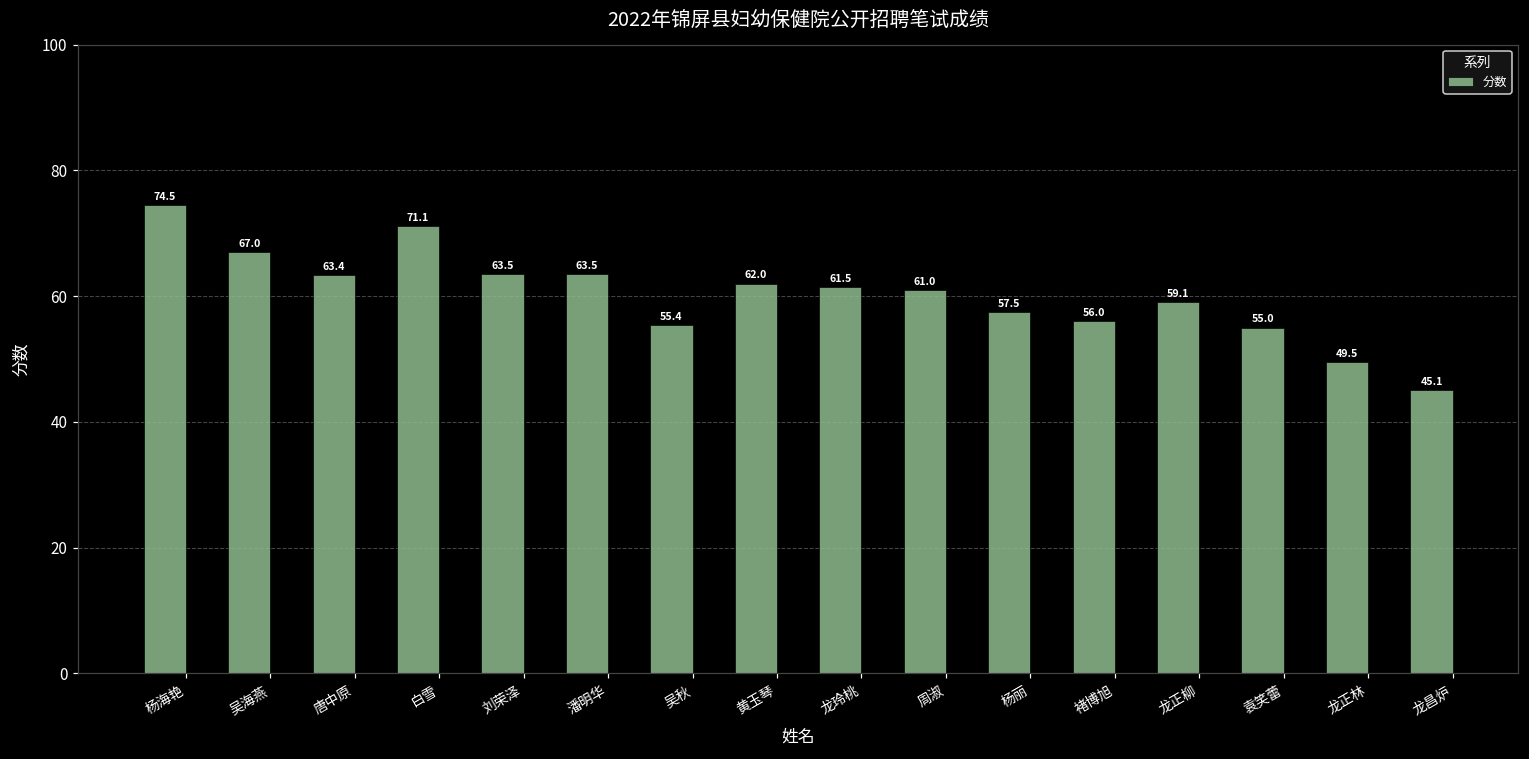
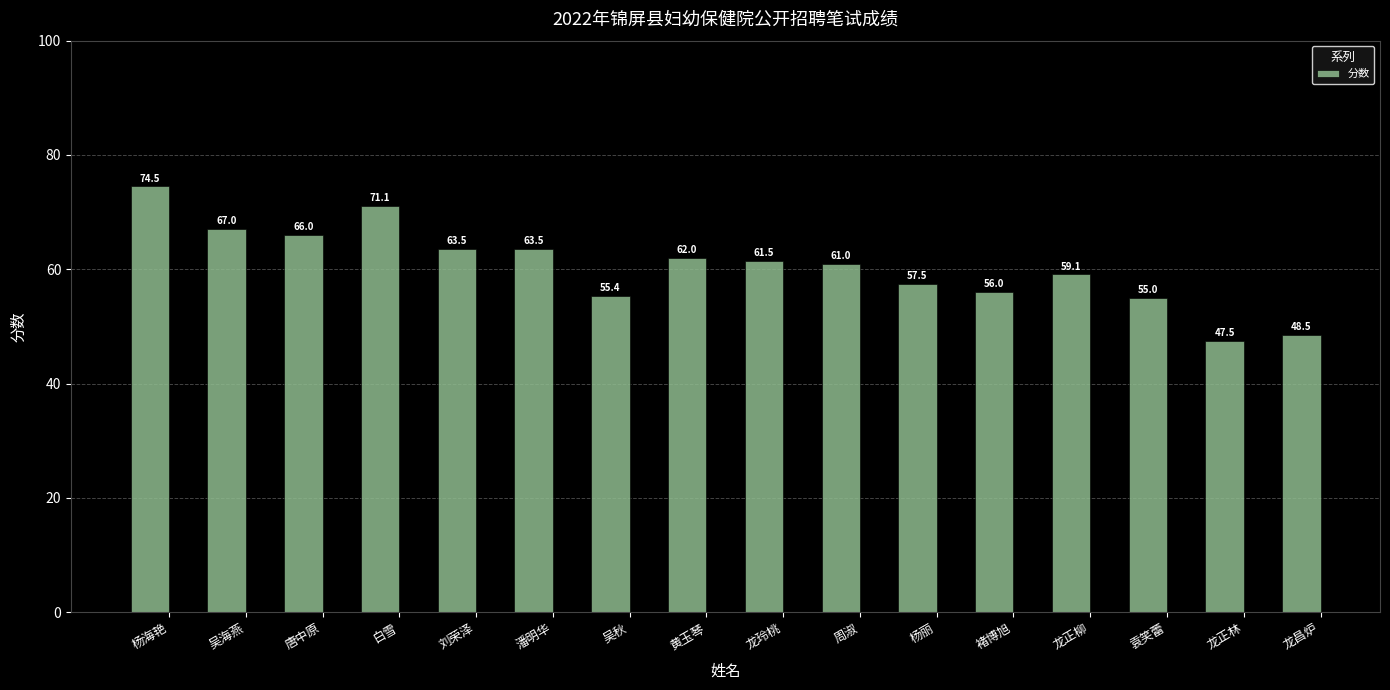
唐中原: 63.4 -> 66.0
龙正林: 49.5 -> 47.5
龙昌炉: 45.1 -> 48.5
